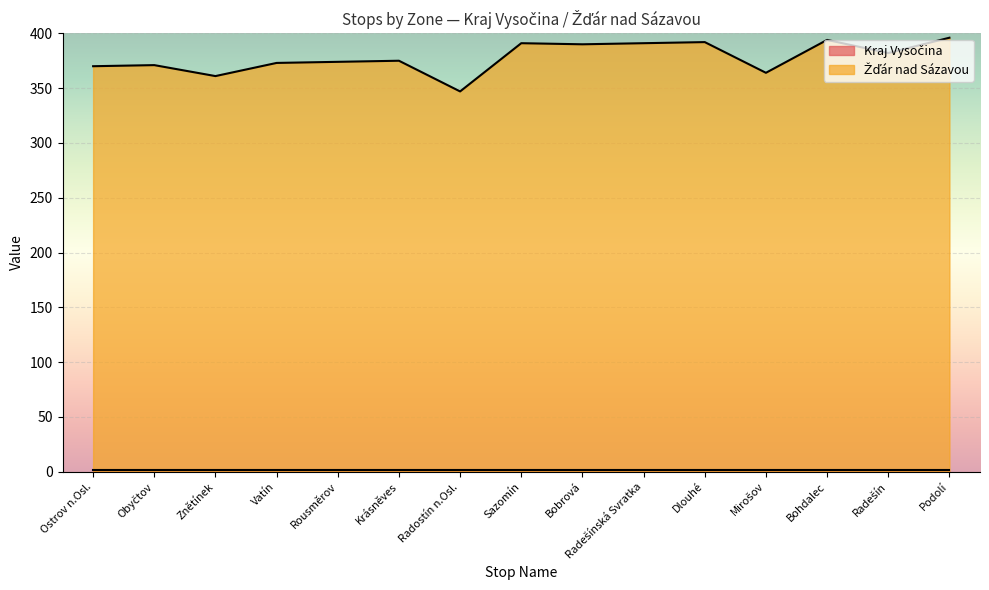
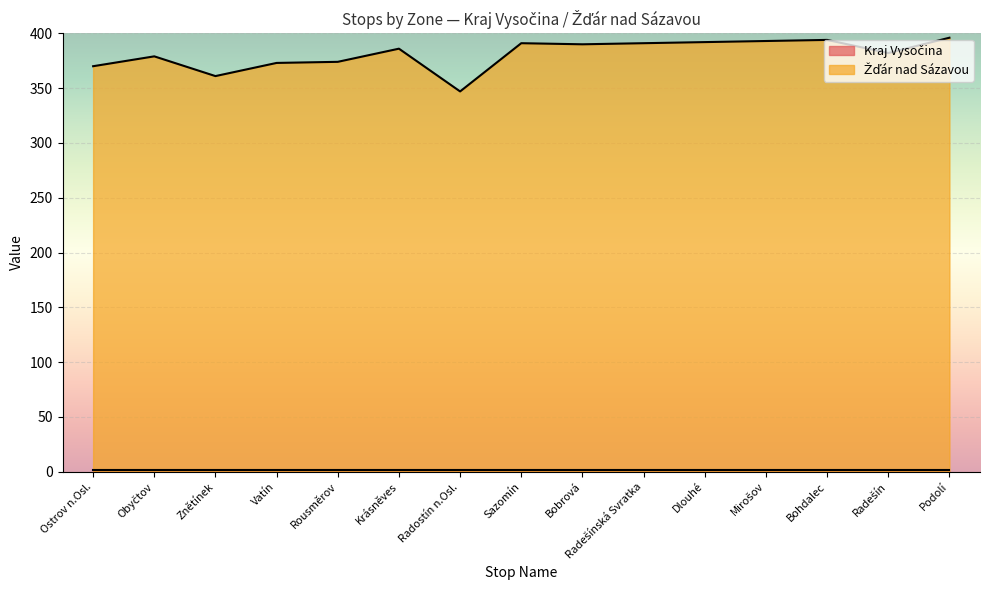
Žďár nad Sázavou, Obyčtov: 371 -> 379
Žďár nad Sázavou, Krásněves: 375 -> 386
Žďár nad Sázavou, Mirošov: 364 -> 393
